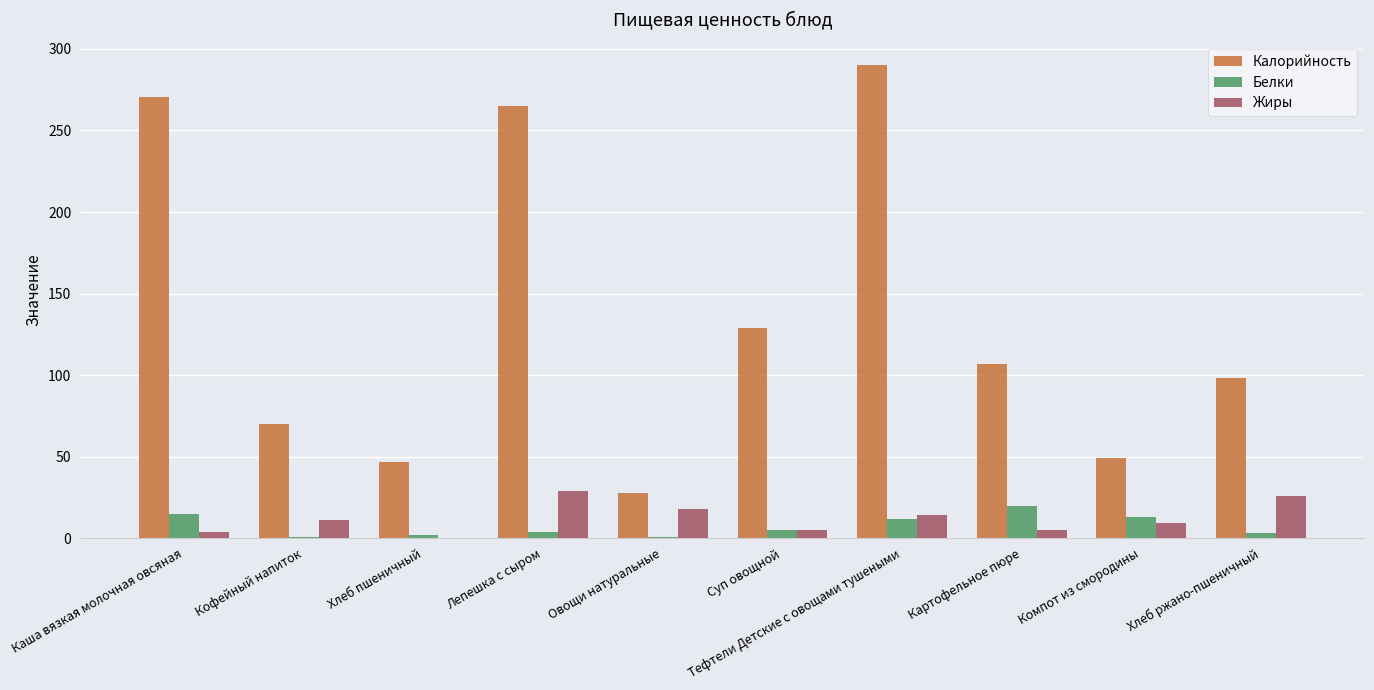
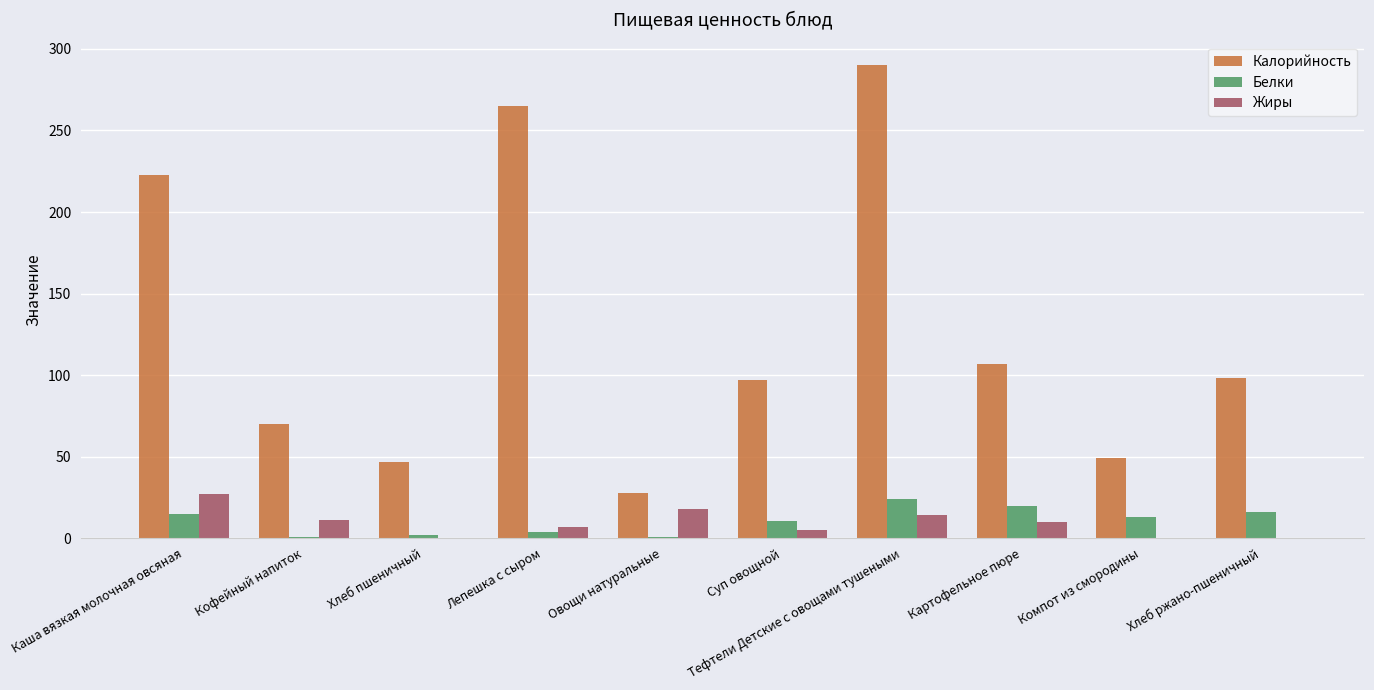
Калорийность, Каша вязкая молочная овсяная: 271 -> 223
Жиры, Каша вязкая молочная овсяная: 4 -> 27
Жиры, Лепешка с сыром: 29 -> 7
Калорийность, Суп овощной: 129 -> 97
Белки, Суп овощной: 5 -> 11
Белки, Тефтели Детские с овощами тушеными: 12 -> 24
Жиры, Картофельное пюре: 5 -> 10
Жиры, Компот из смородины: 9 -> 0
Белки, Хлеб ржано-пшеничный: 3 -> 16
Жиры, Хлеб ржано-пшеничный: 26 -> 0
